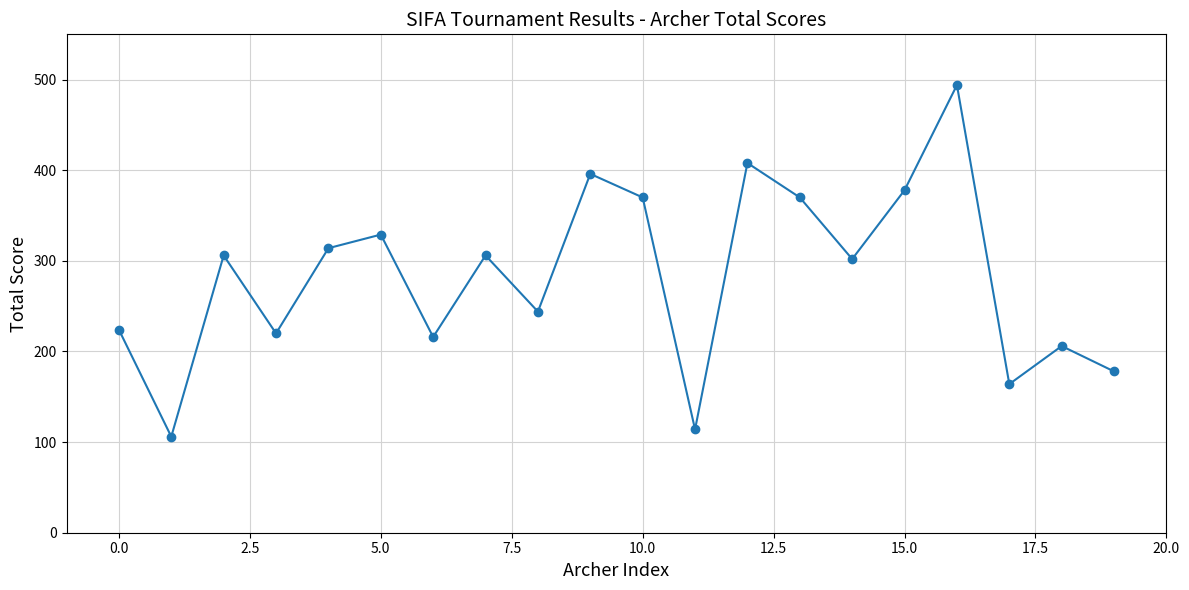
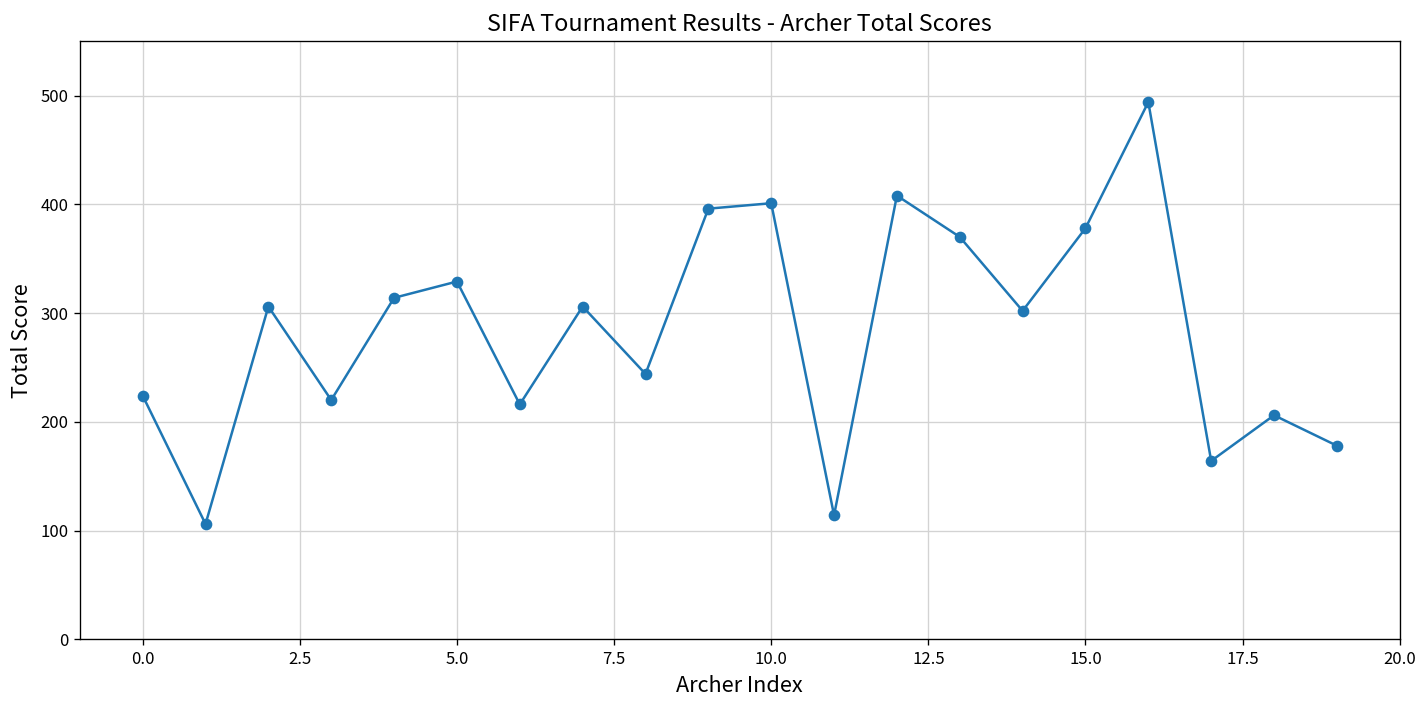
10.0: 370 -> 400
